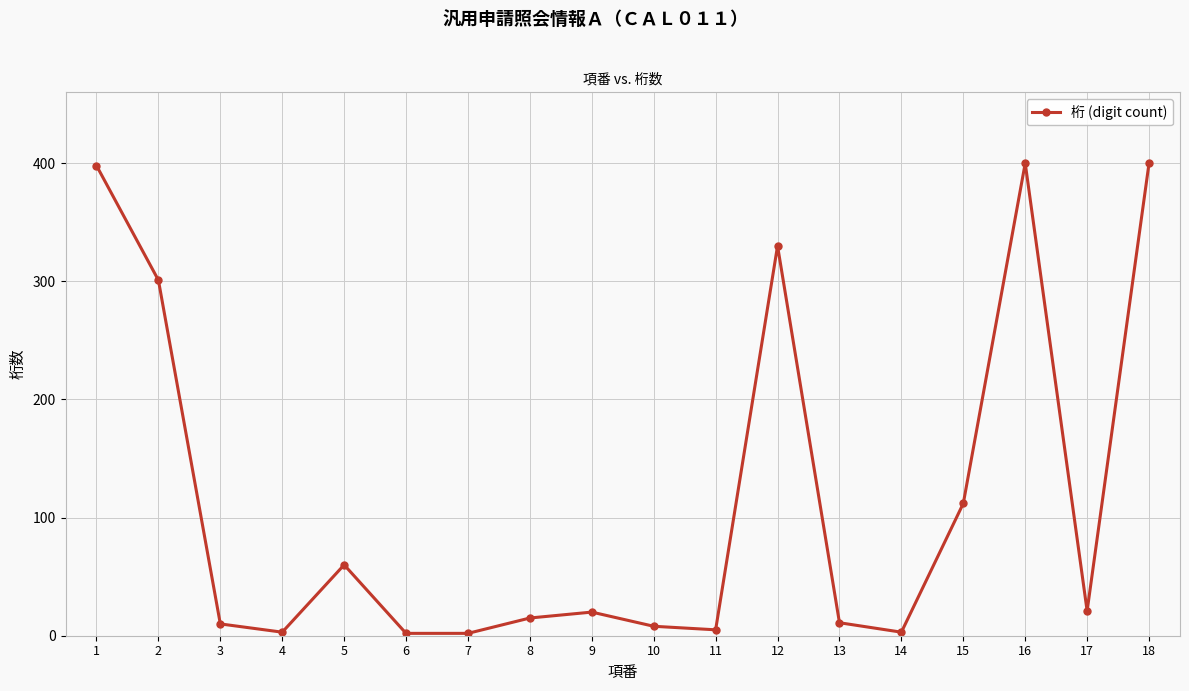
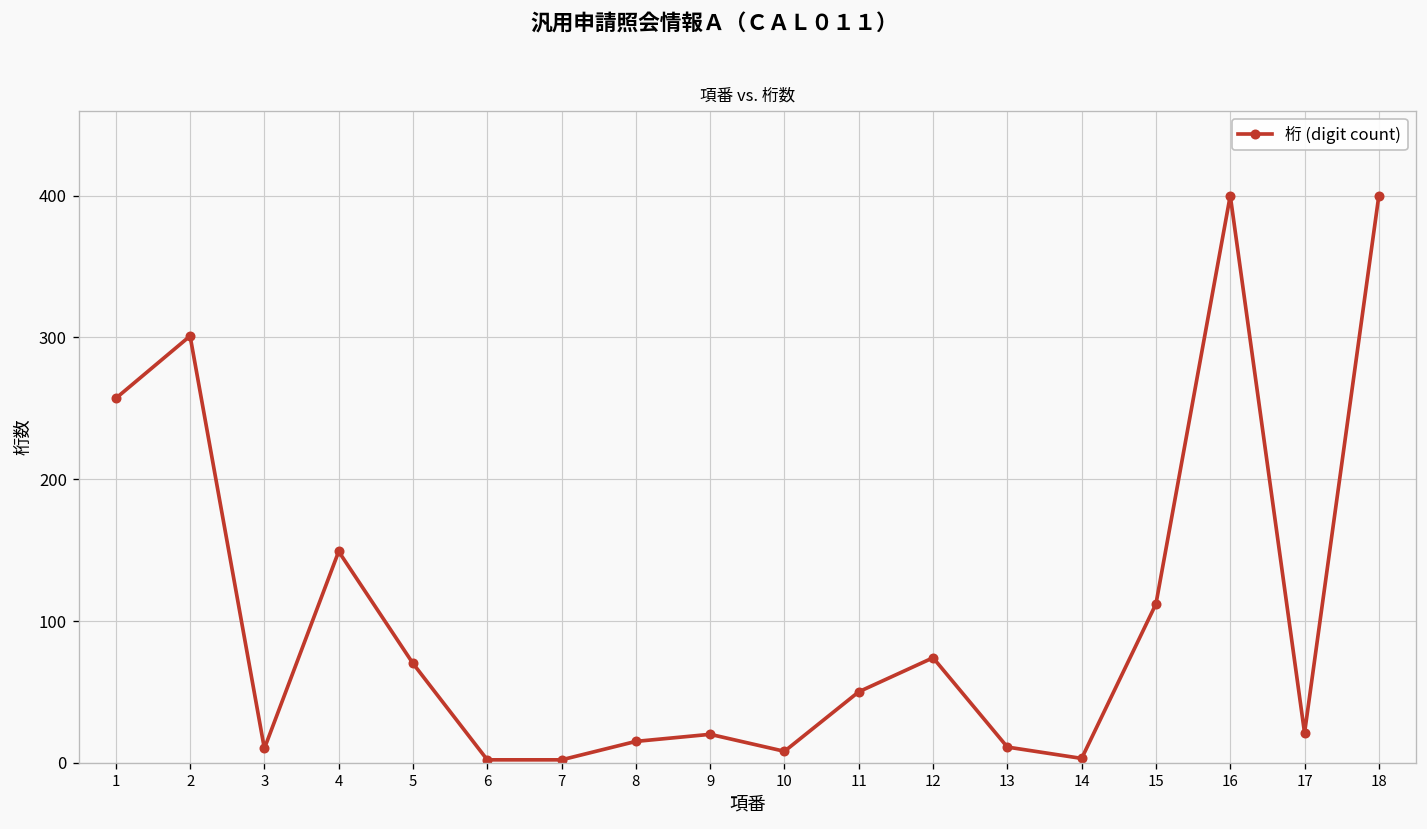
1: 398 -> 257
4: 3 -> 149
5: 60 -> 70
11: 5 -> 50
12: 330 -> 74
